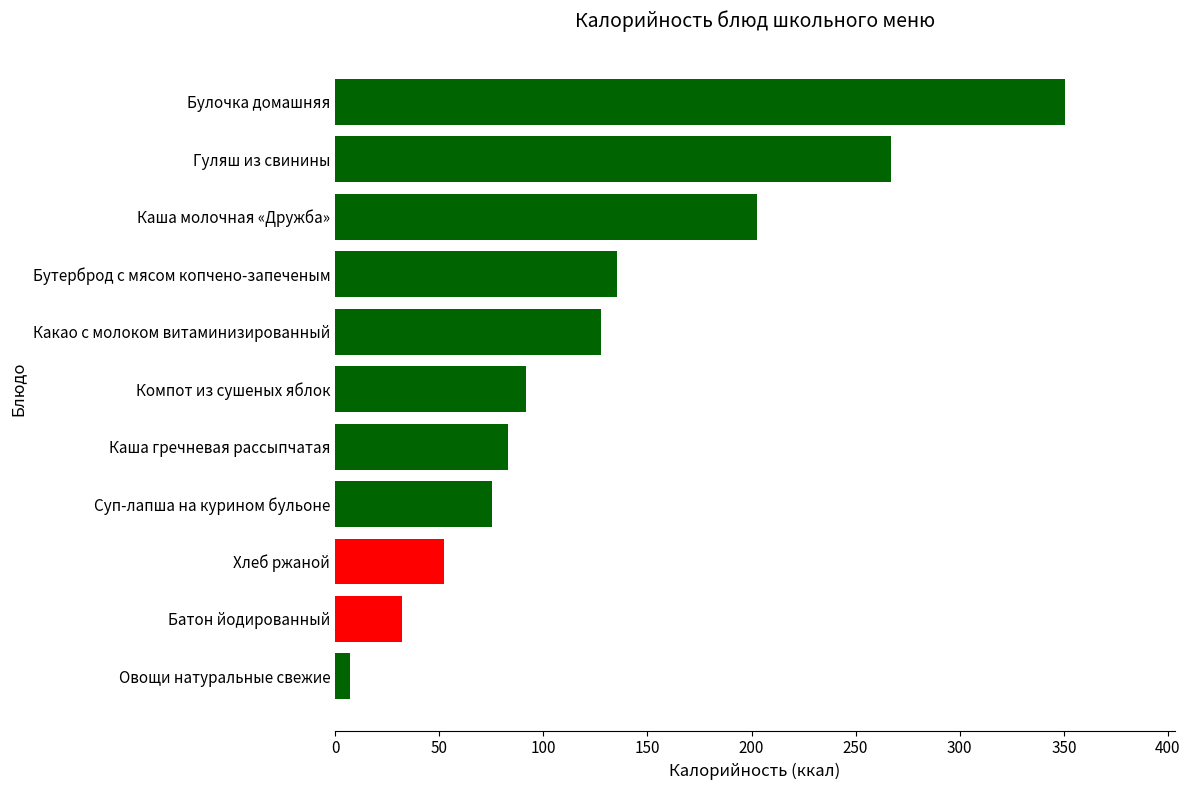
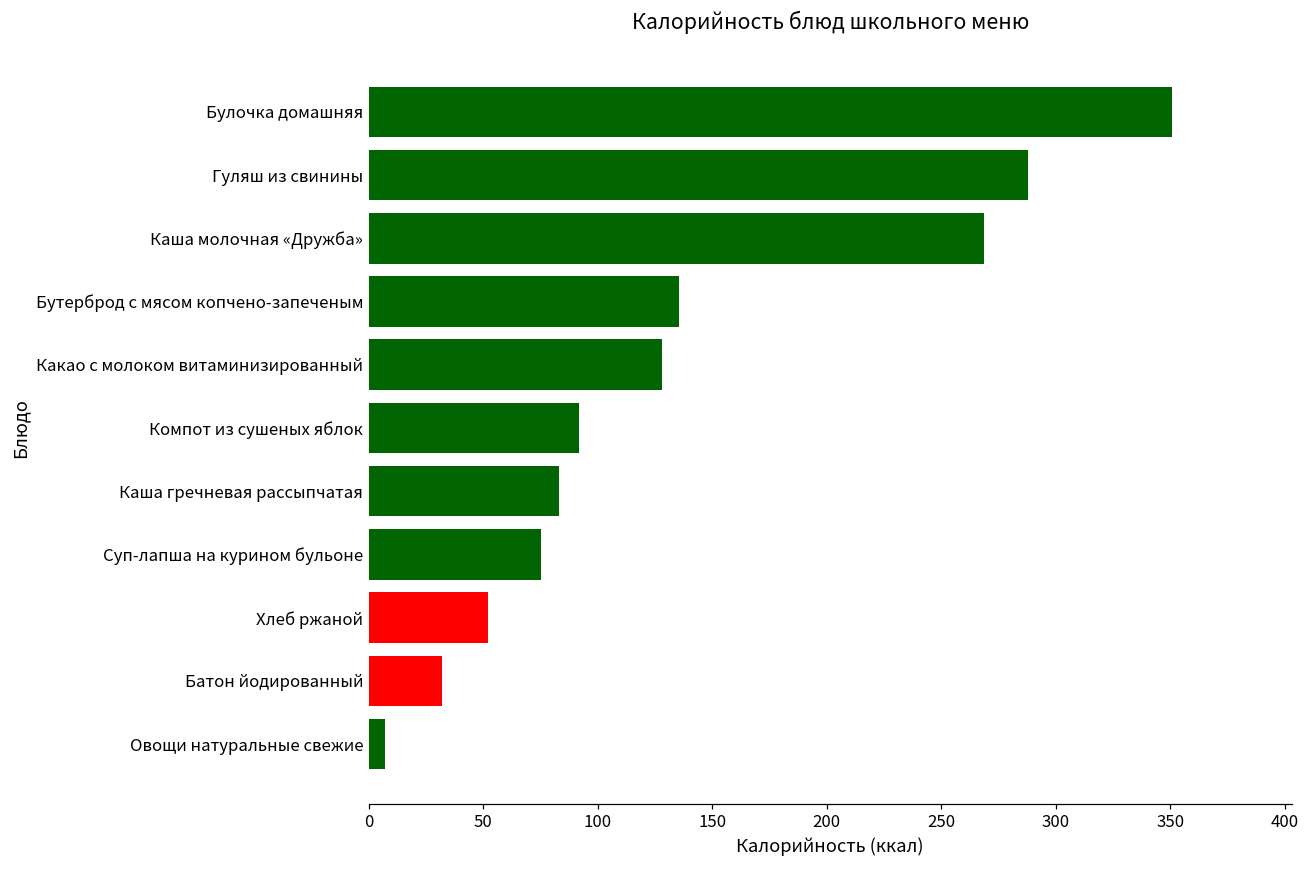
Гуляш из свинины: 267 -> 288
Каша молочная «Дружба»: 203 -> 269
